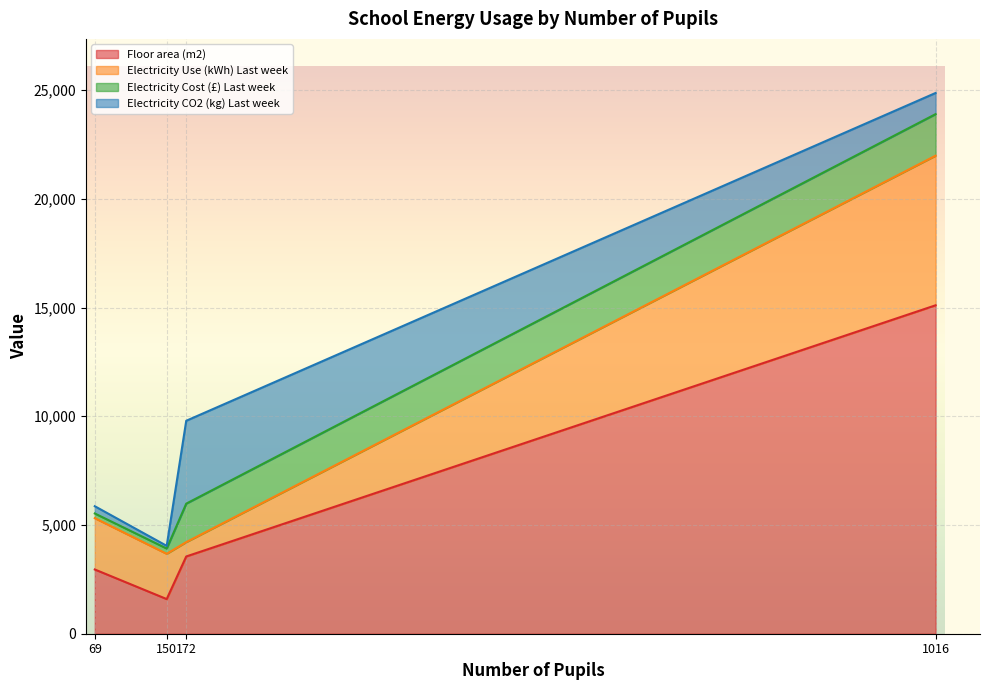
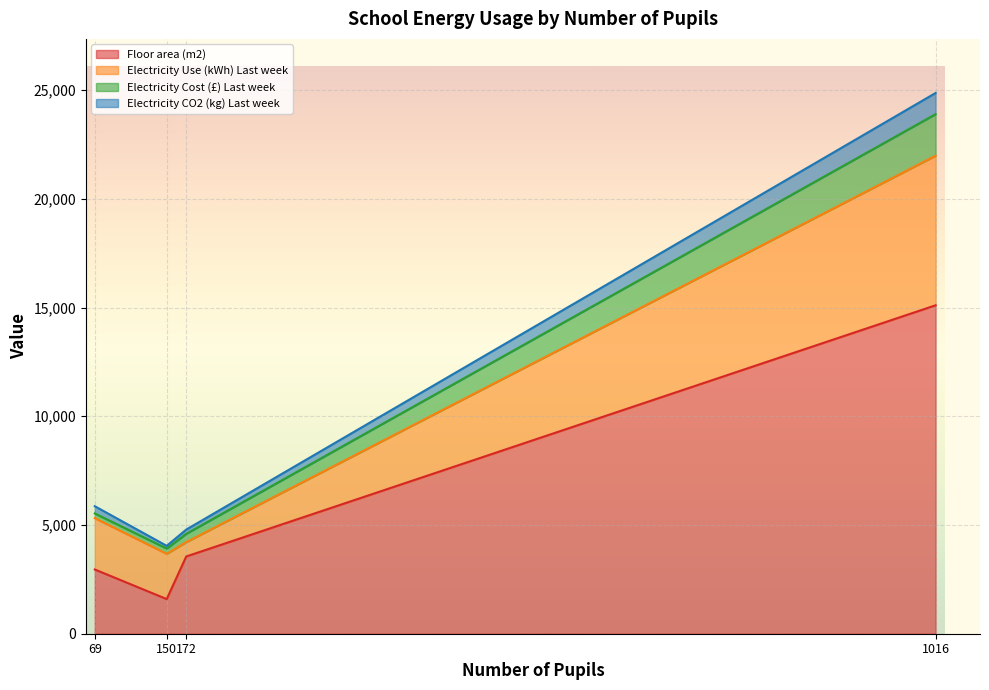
Electricity Cost (£) Last week, 172: 1,800 -> 400
Electricity CO2 (kg) Last week, 172: 3,800 -> 200
